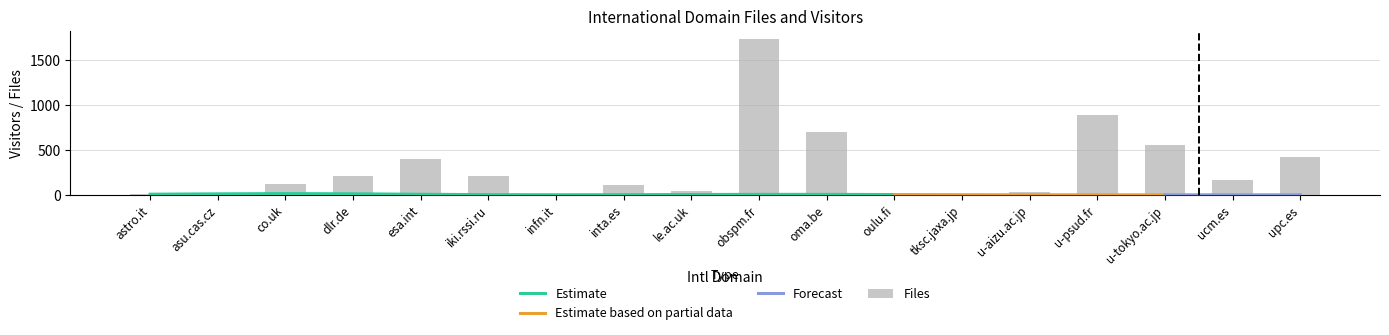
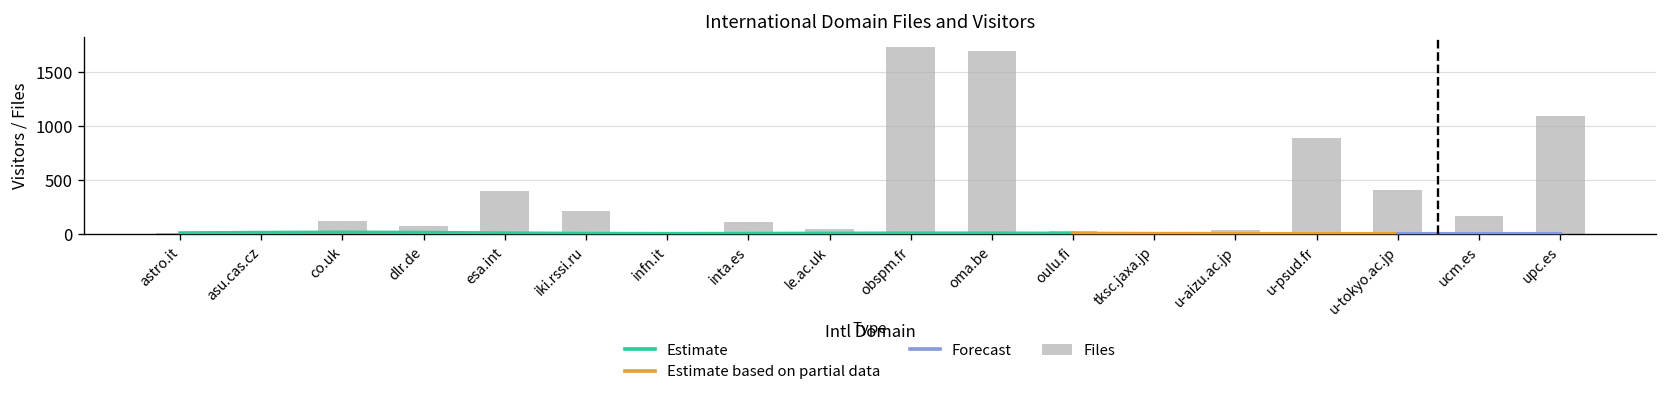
Files, dlr.de: 200 -> 100
Files, oma.be: 700 -> 1700
Files, u-tokyo.ac.jp: 600 -> 400
Files, upc.es: 400 -> 1100
